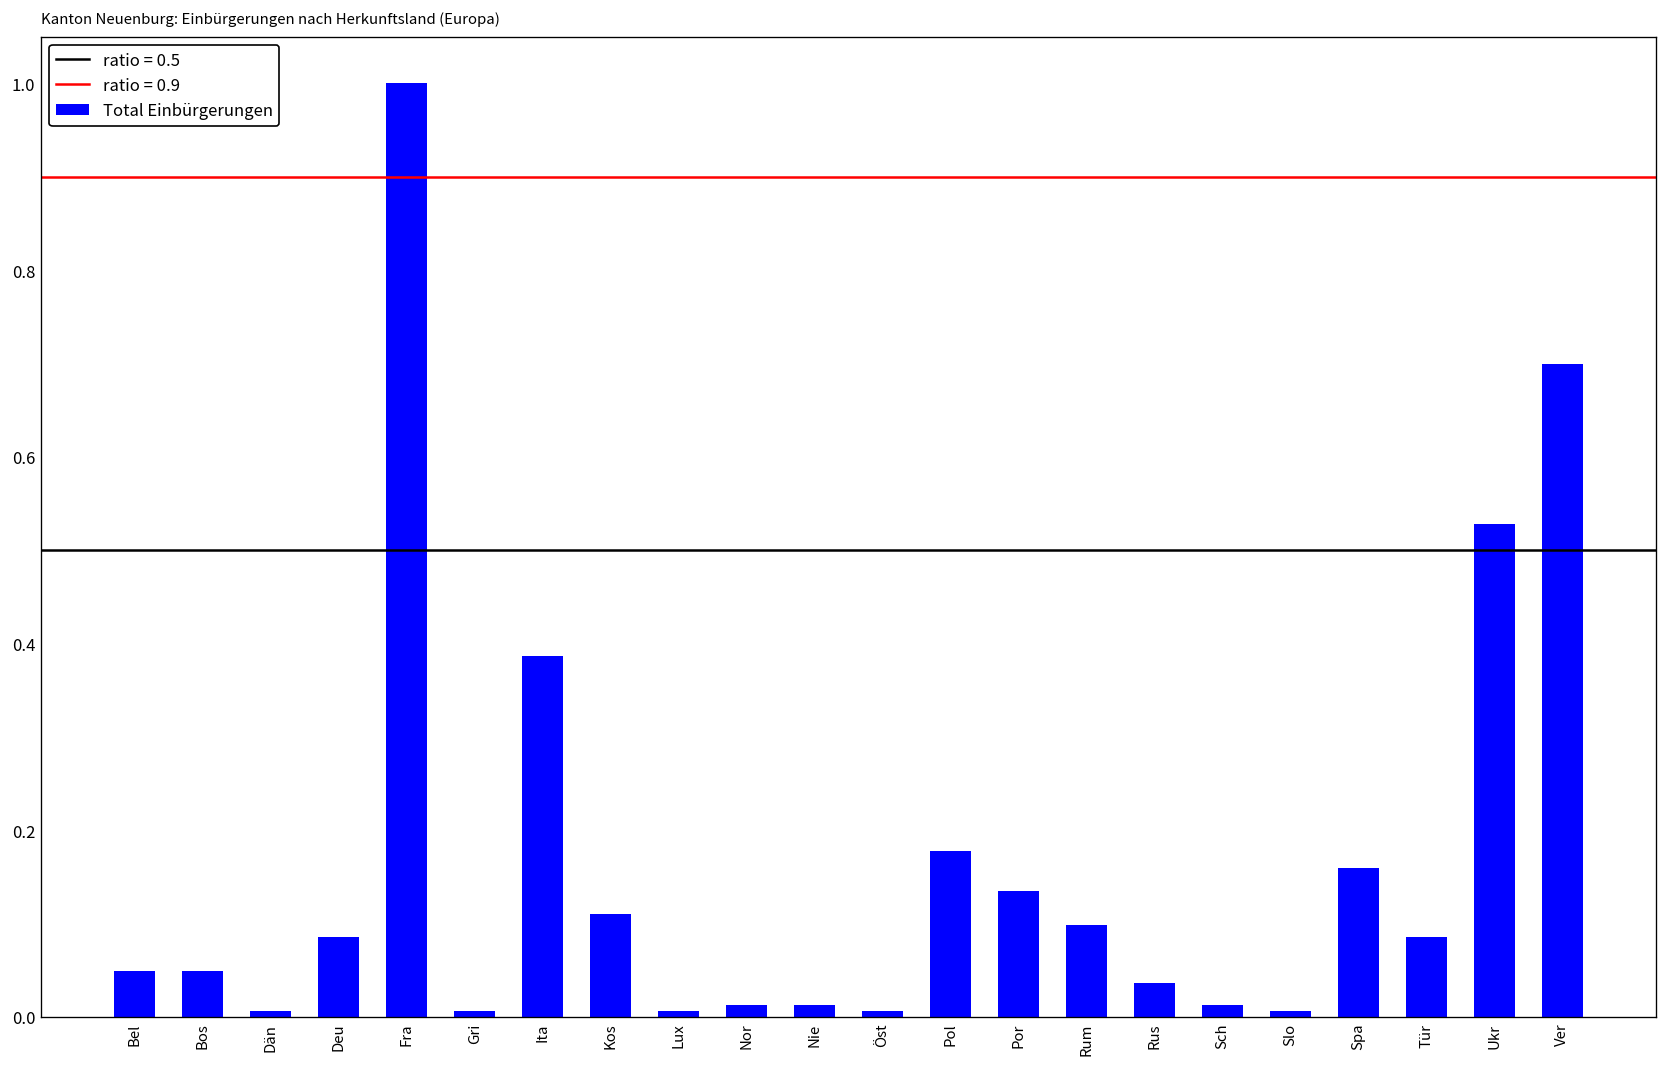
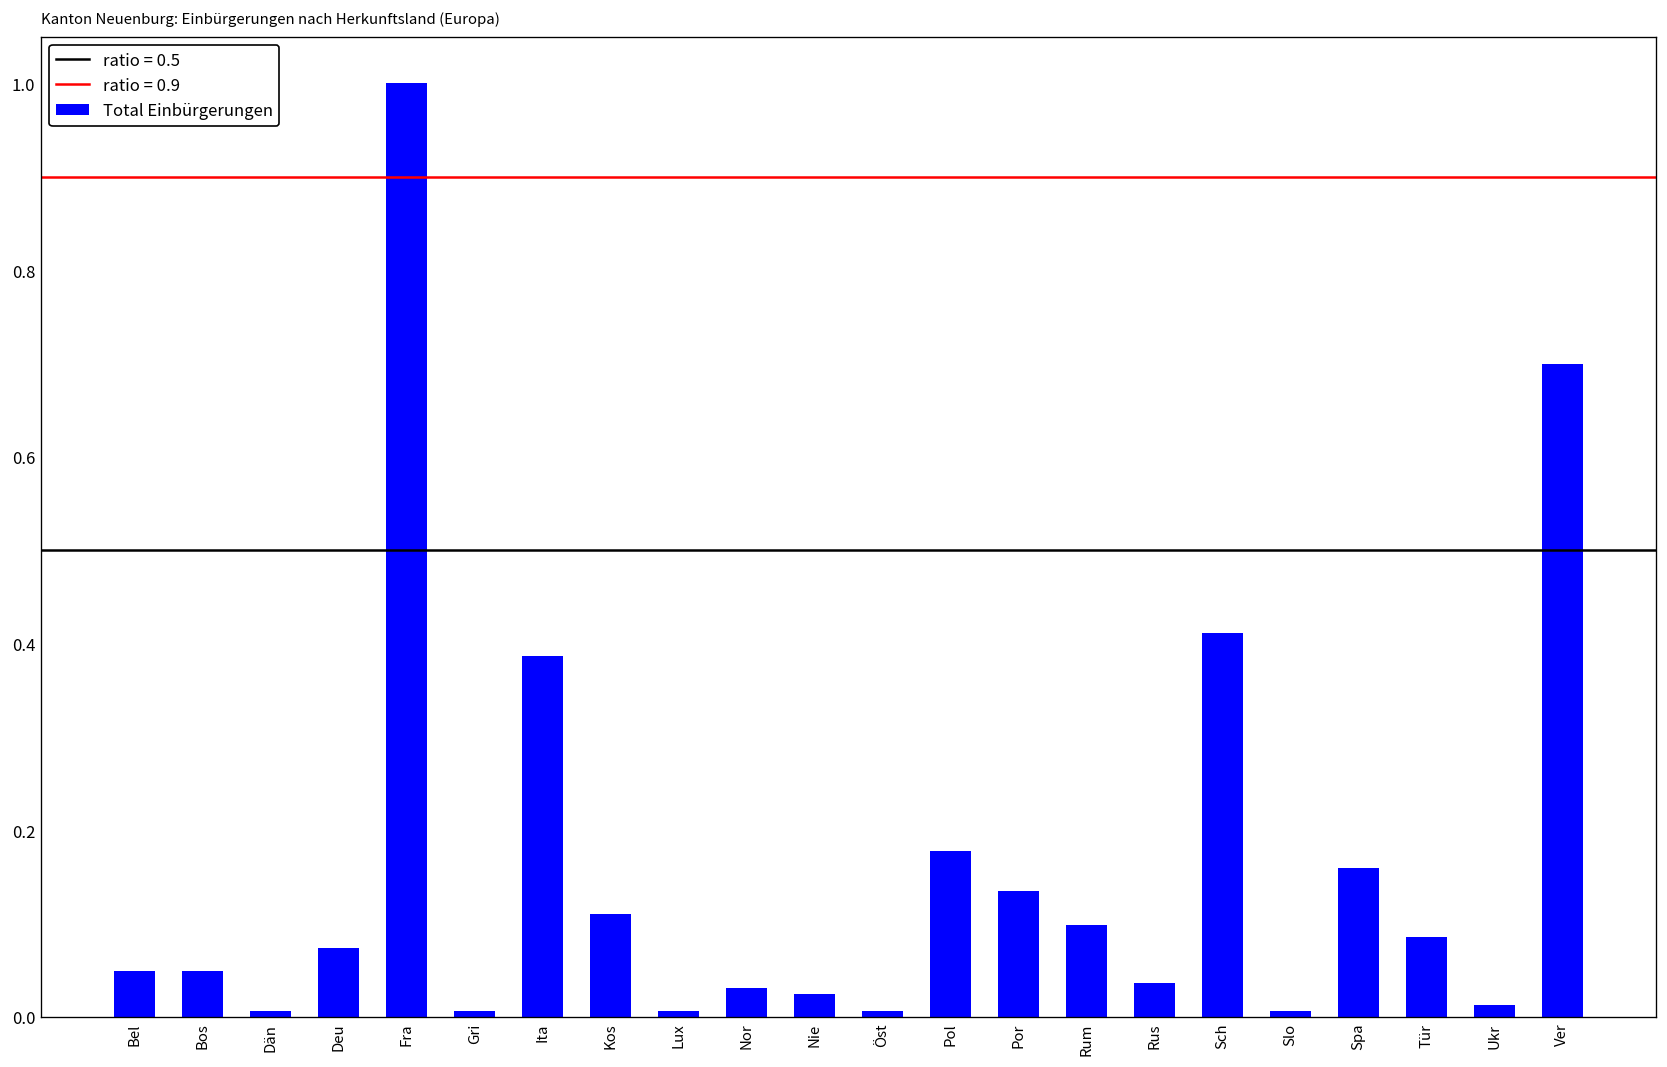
Deu: 0.09 -> 0.07
Nor: 0.01 -> 0.03
Nie: 0.01 -> 0.02
Sch: 0.01 -> 0.41
Ukr: 0.53 -> 0.01
